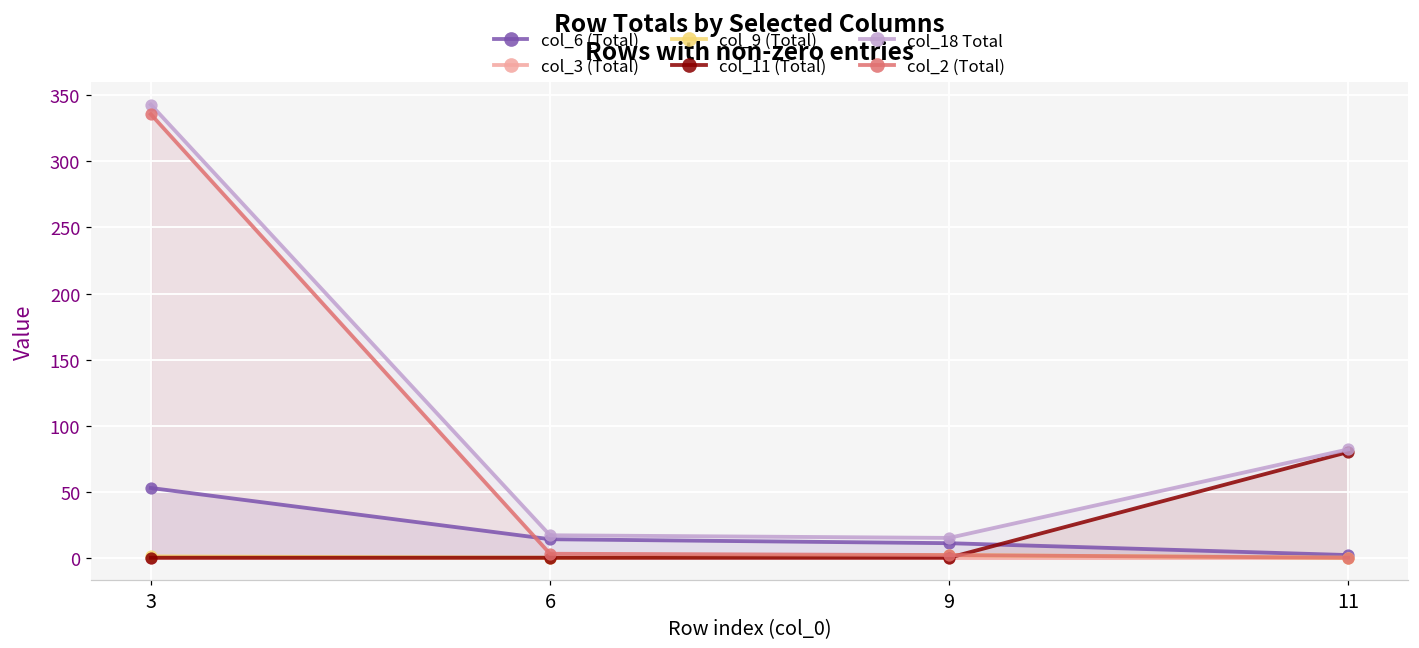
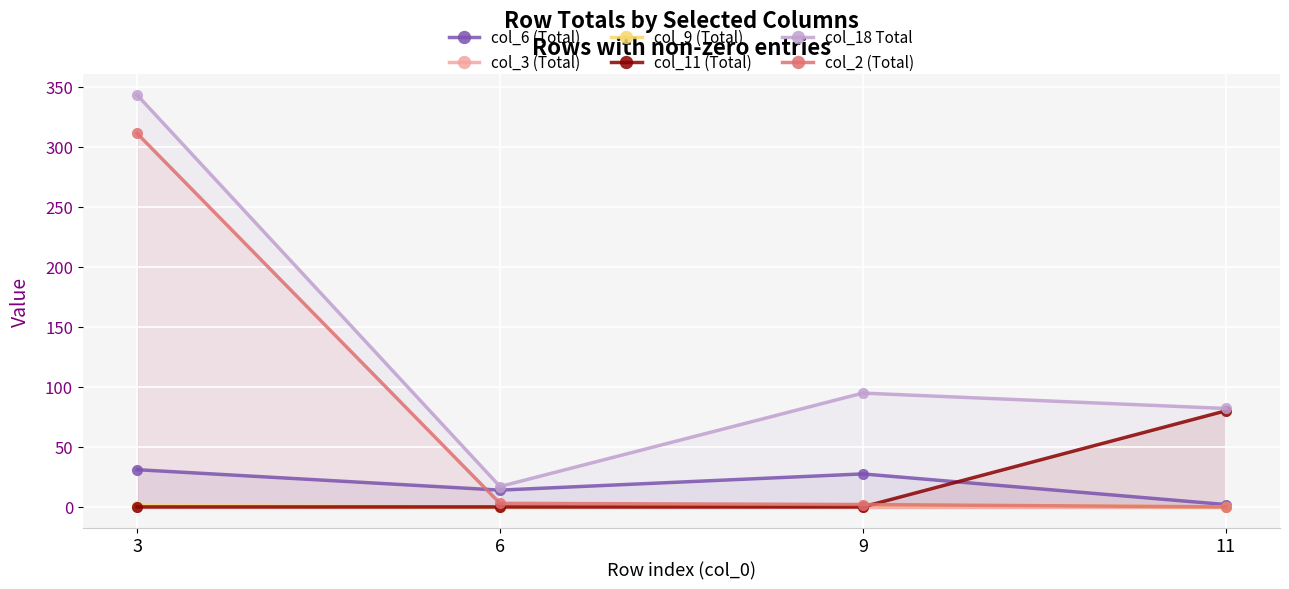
col_6 (Total), 3: 53 -> 31
col_2 (Total), 3: 336 -> 311
col_6 (Total), 9: 11 -> 28
col_18 Total, 9: 15 -> 95
